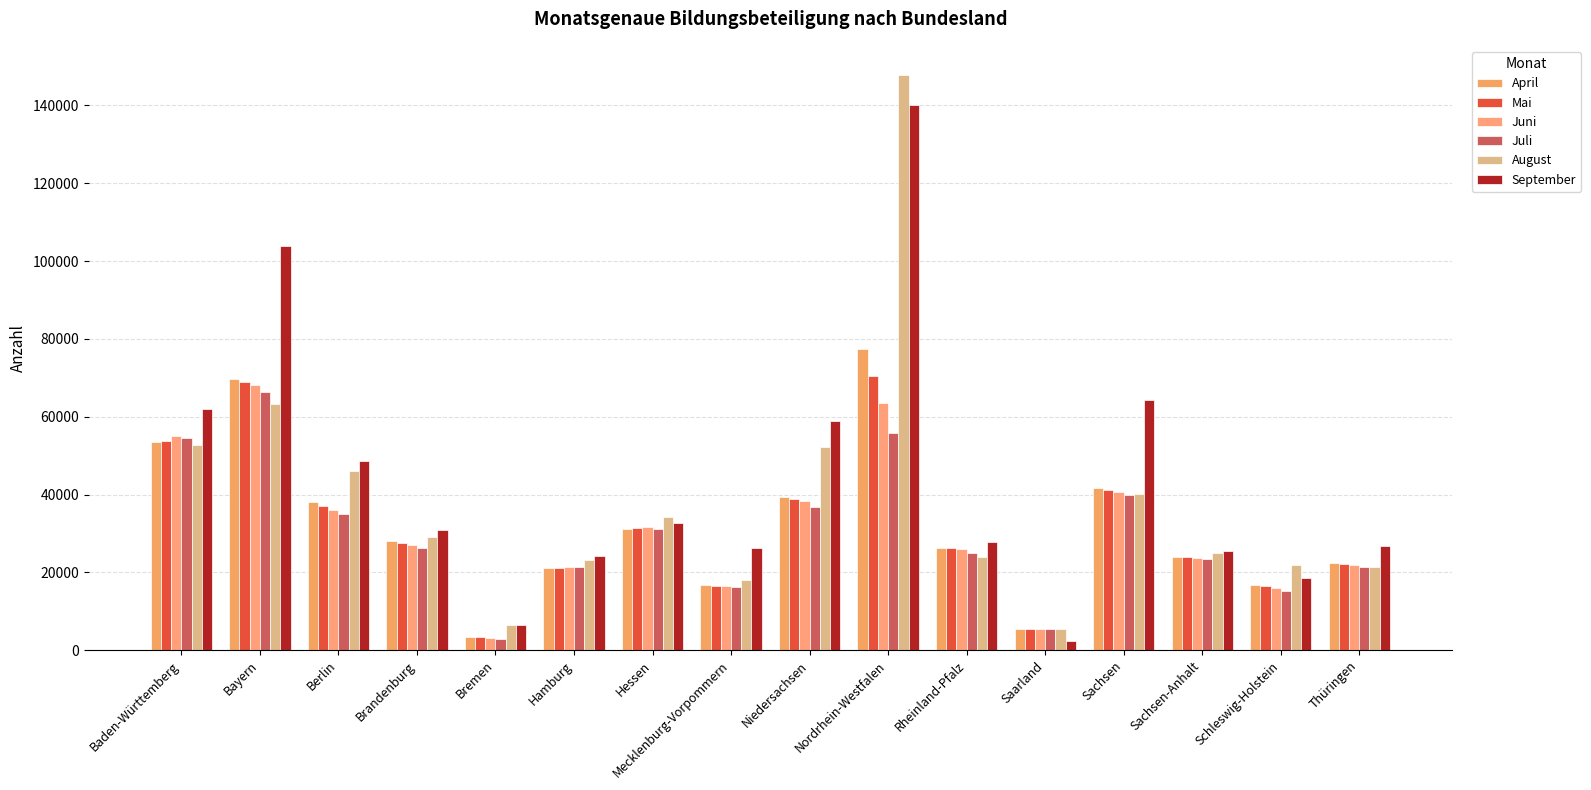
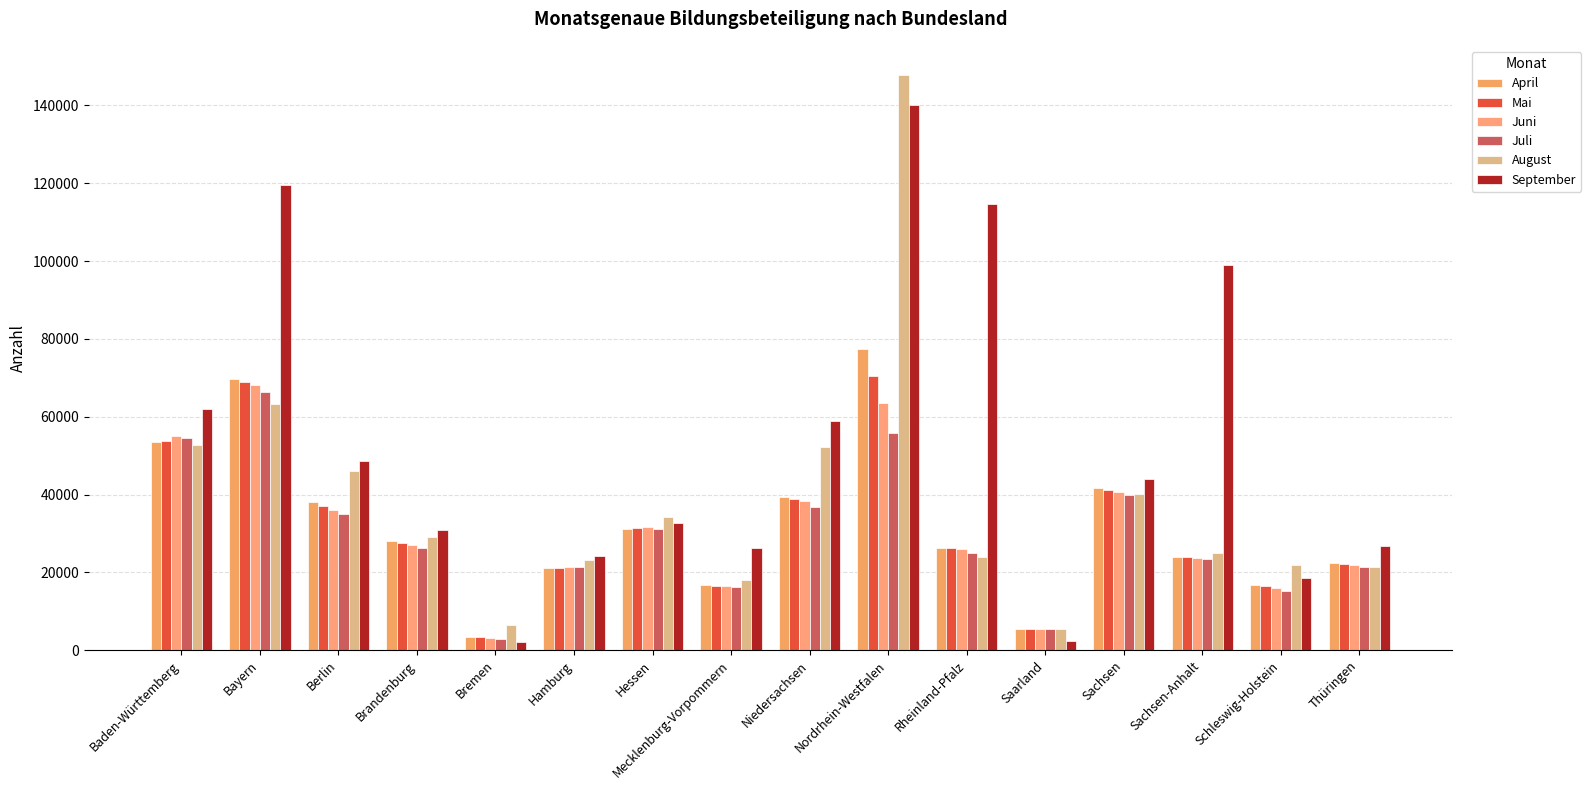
September, Bayern: 104000 -> 120000
September, Bremen: 6000 -> 2000
September, Rheinland-Pfalz: 28000 -> 115000
September, Sachsen: 64000 -> 44000
September, Sachsen-Anhalt: 26000 -> 99000
